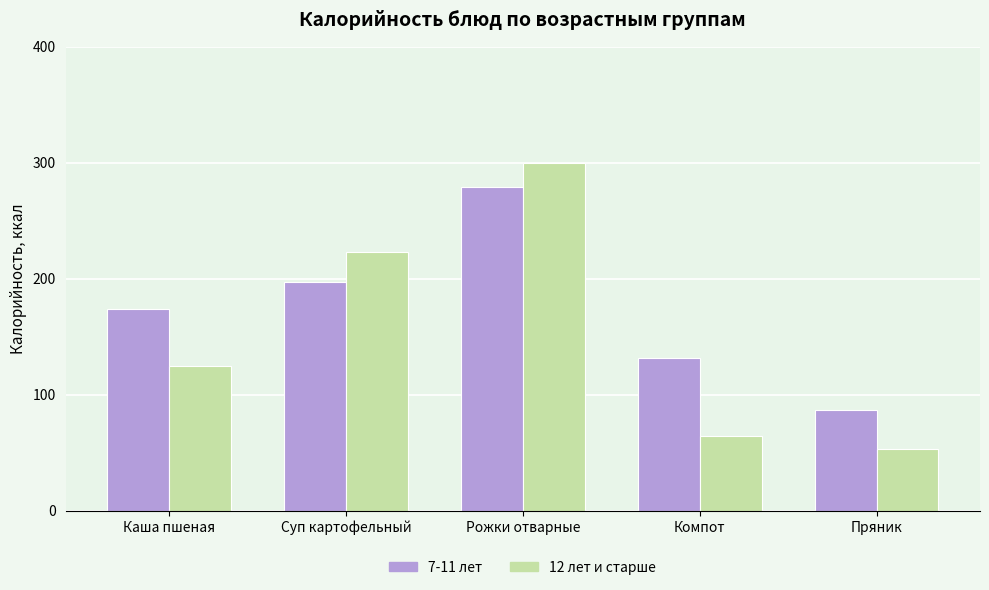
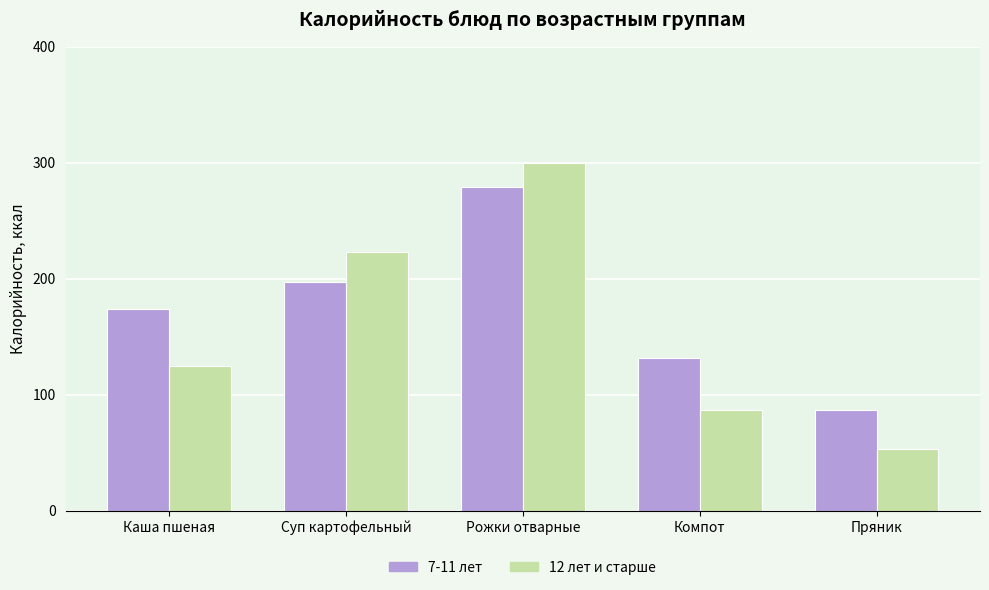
12 лет и старше, Компот: 64 -> 87
